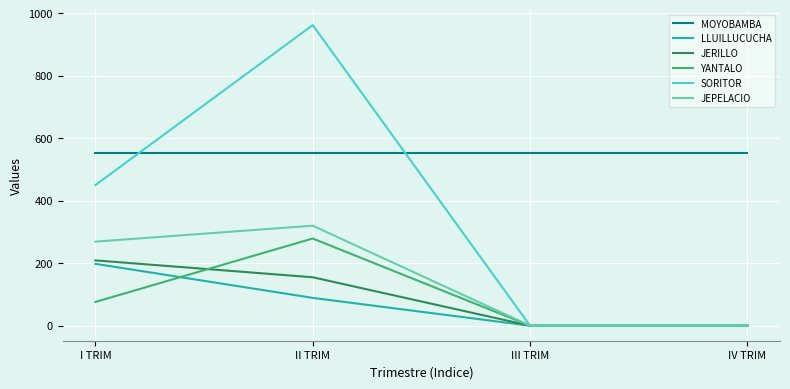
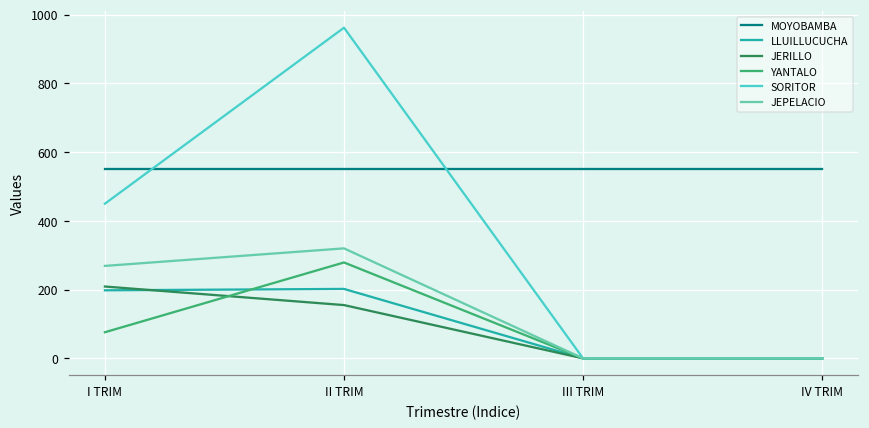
LLUILLUCUCHA, II TRIM: 90 -> 200
